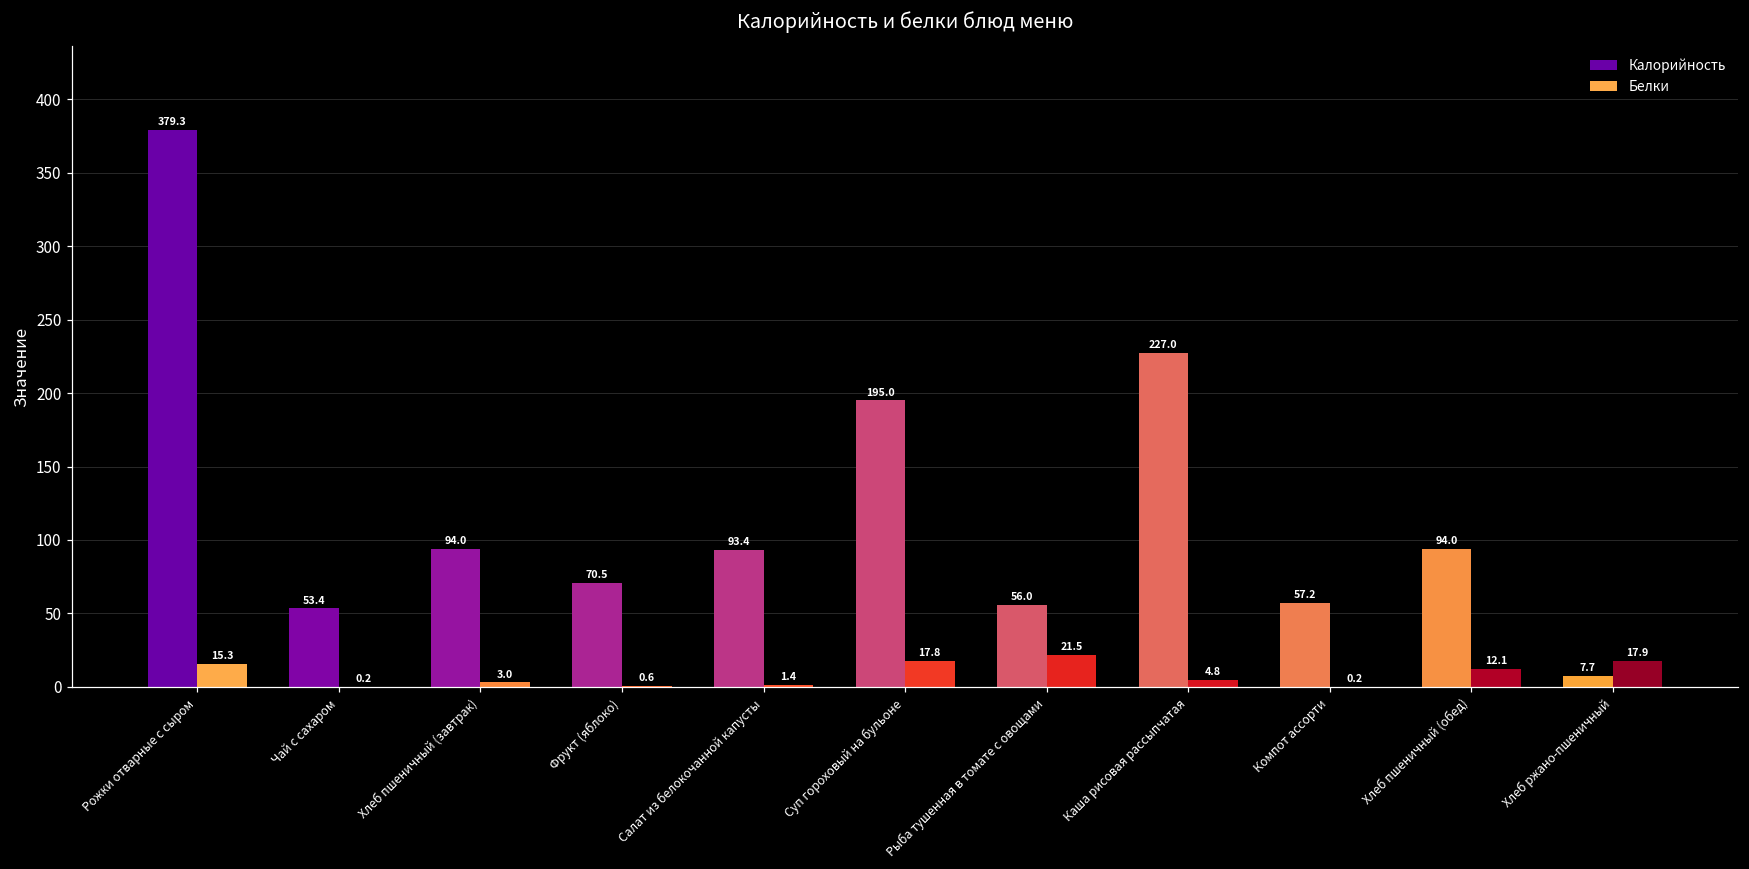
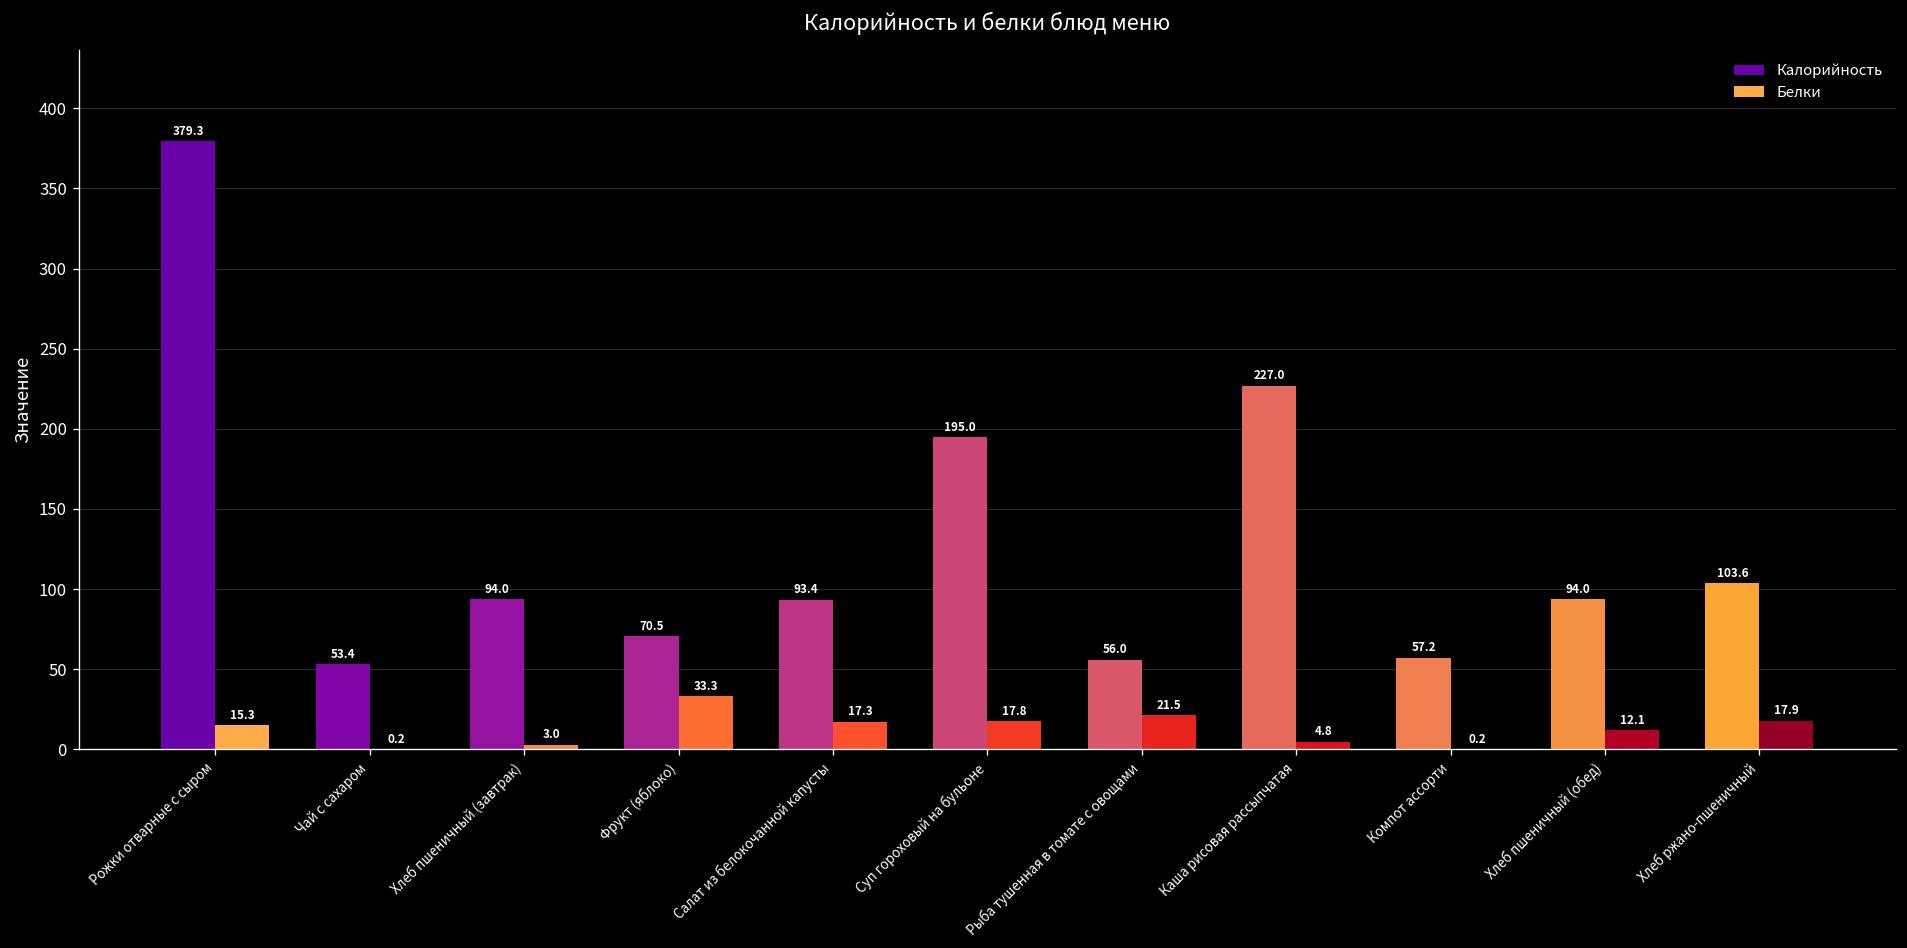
Белки, Фрукт (яблоко): 0.6 -> 33.3
Белки, Салат из белокочанной капусты: 1.4 -> 17.3
Калорийность, Хлеб ржано-пшеничный: 7.7 -> 103.6
